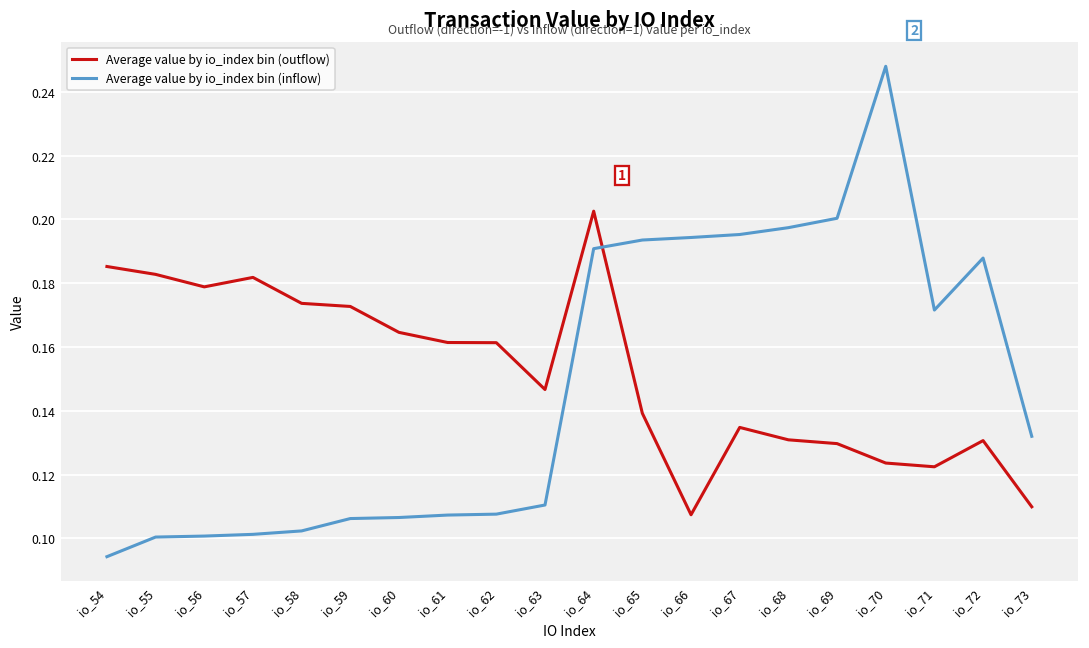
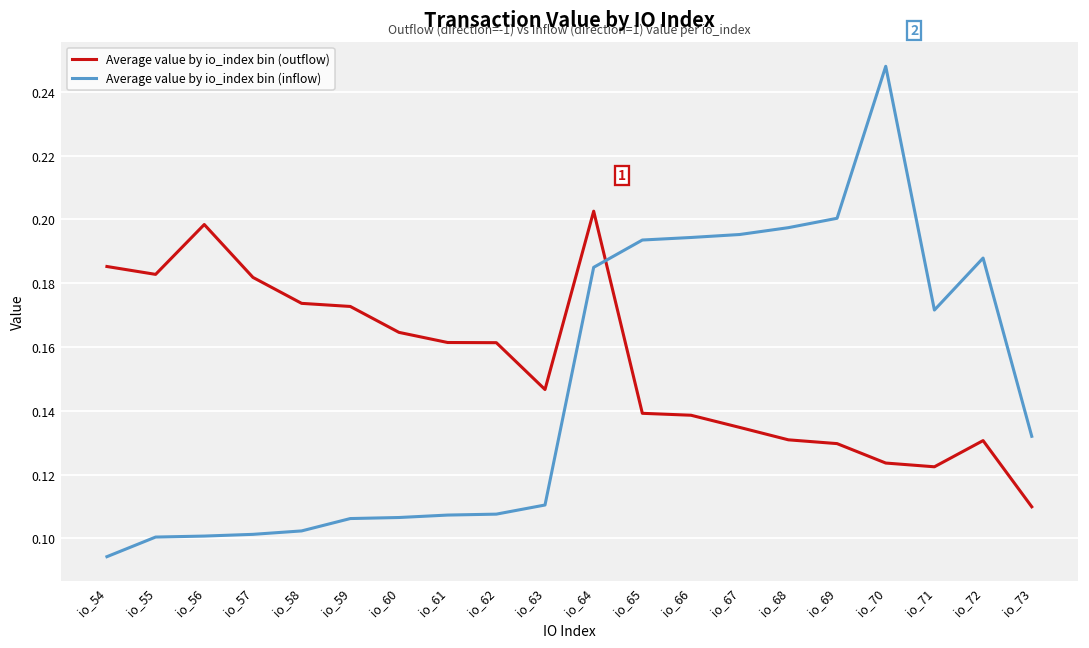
Average value by io_index bin (outflow), io_56: 0.179 -> 0.198
Average value by io_index bin (inflow), io_64: 0.191 -> 0.185
Average value by io_index bin (outflow), io_66: 0.107 -> 0.139
